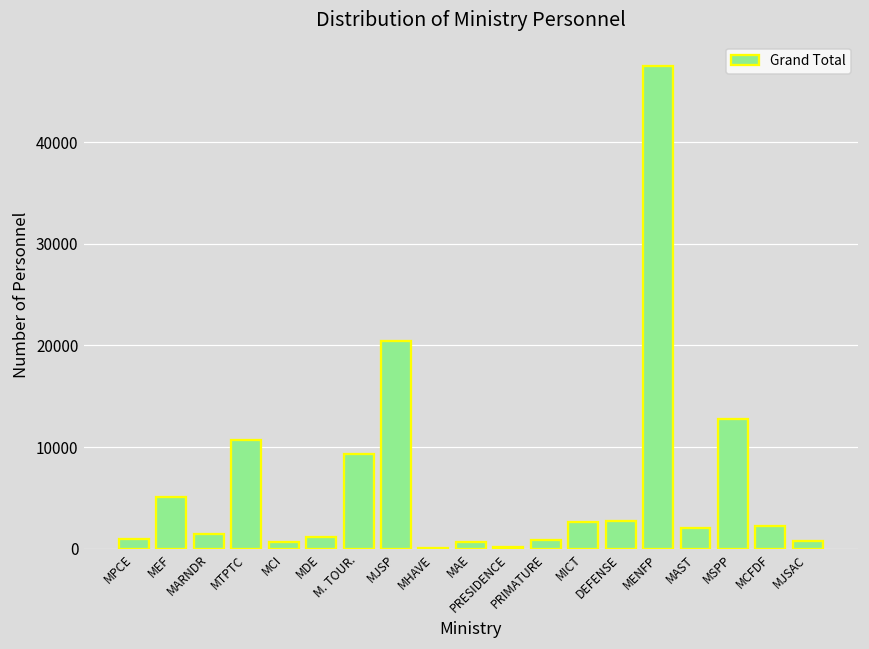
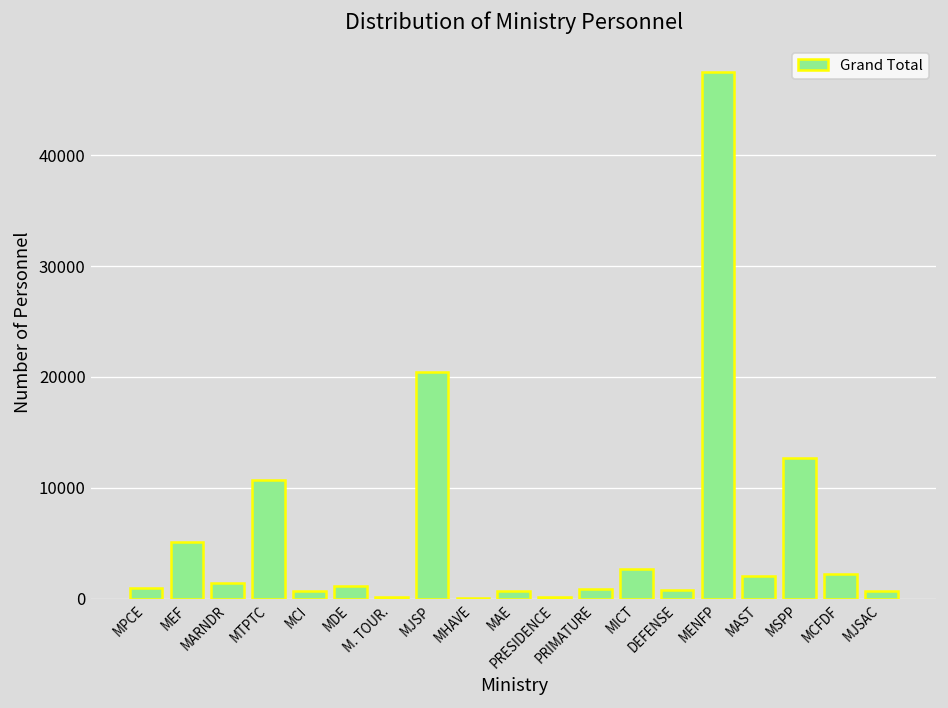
M. TOUR.: 9000 -> 0
DEFENSE: 3000 -> 1000
